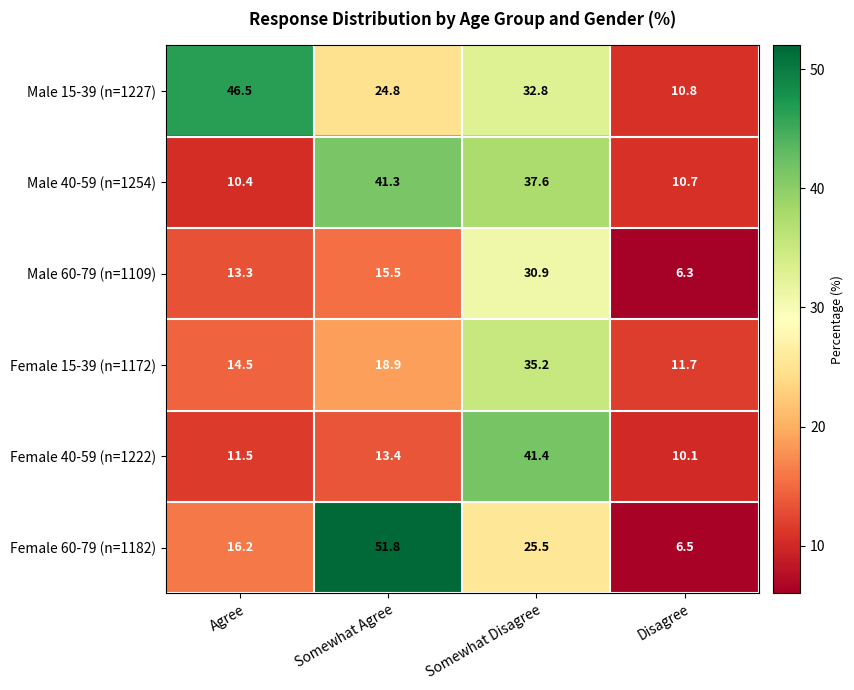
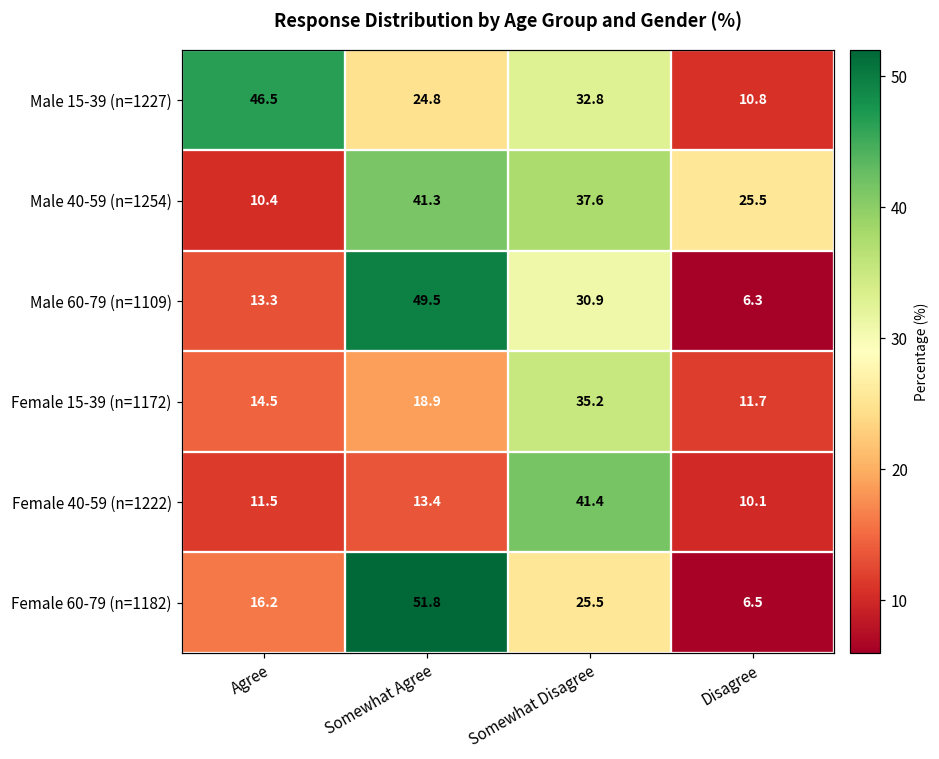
Male 40-59 (n=1254), Disagree: 10.7 -> 25.5
Male 60-79 (n=1109), Somewhat Agree: 15.5 -> 49.5
